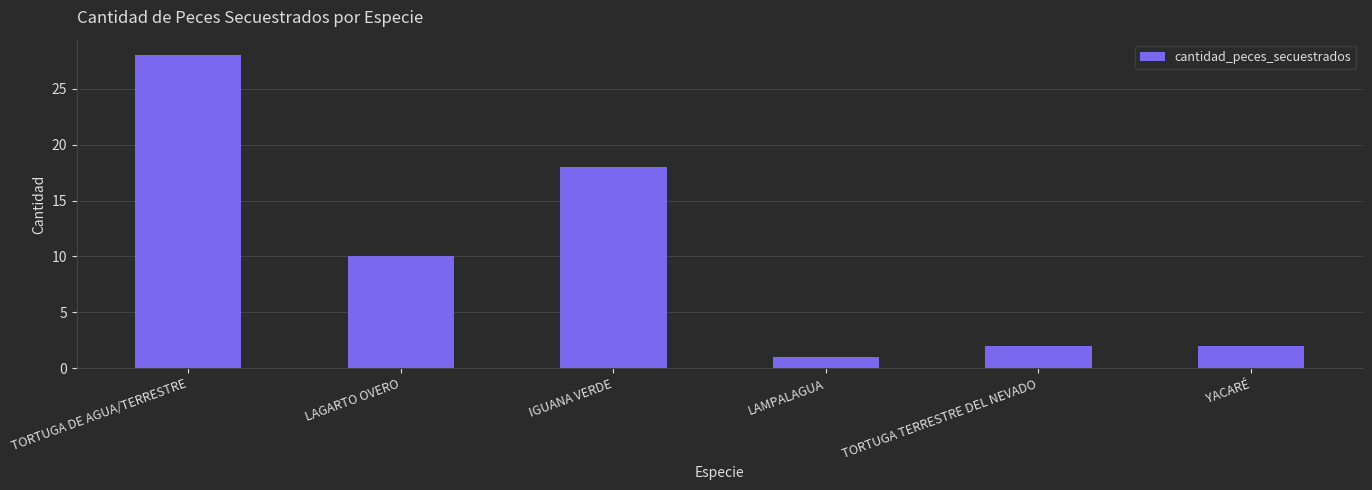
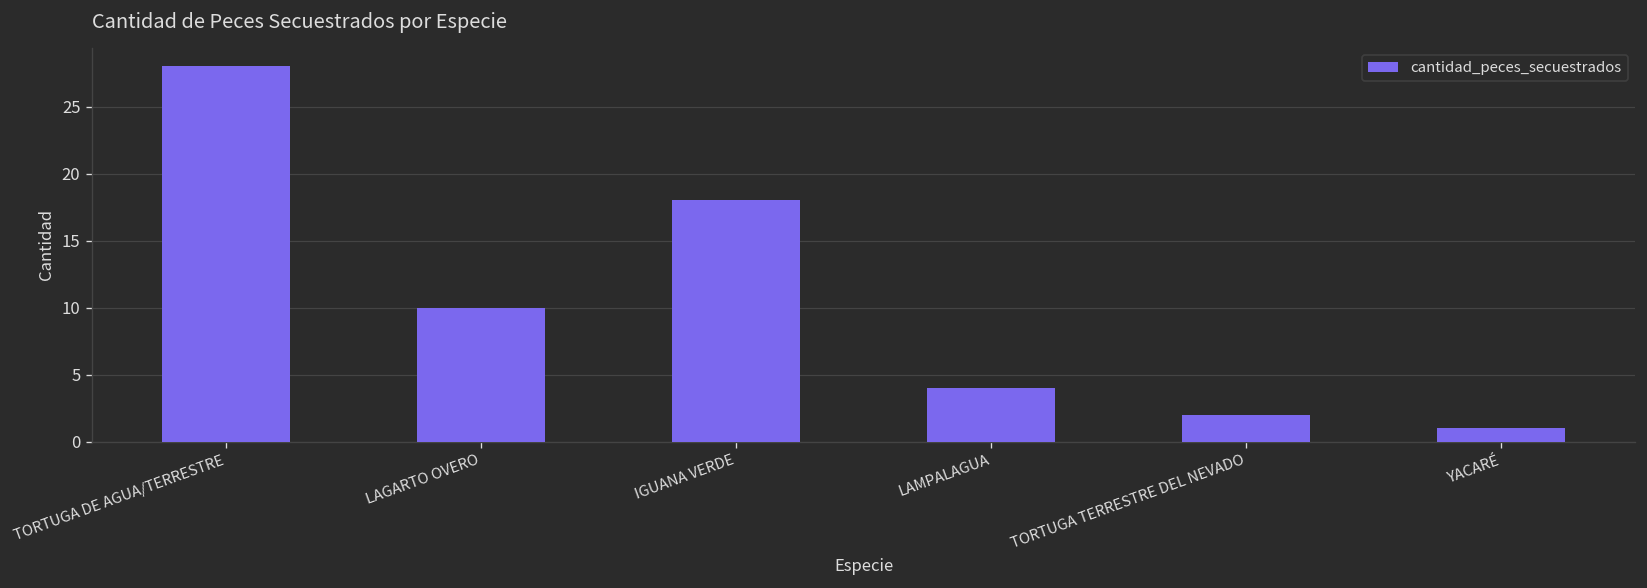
LAMPALAGUA: 1 -> 4
YACARÉ: 2 -> 1
